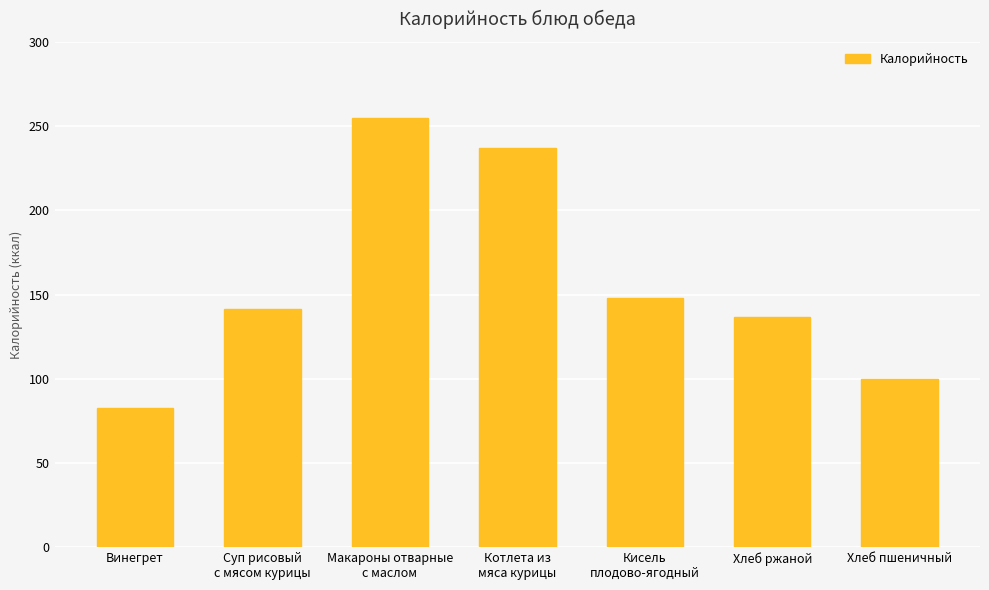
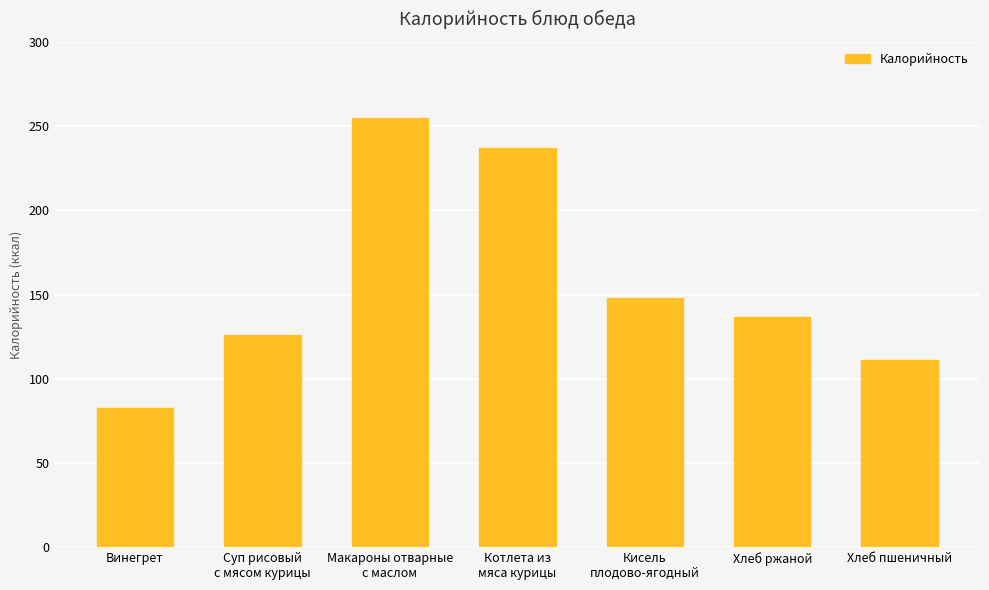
Суп рисовый с мясом курицы: 141 -> 126
Хлеб пшеничный: 100 -> 111
